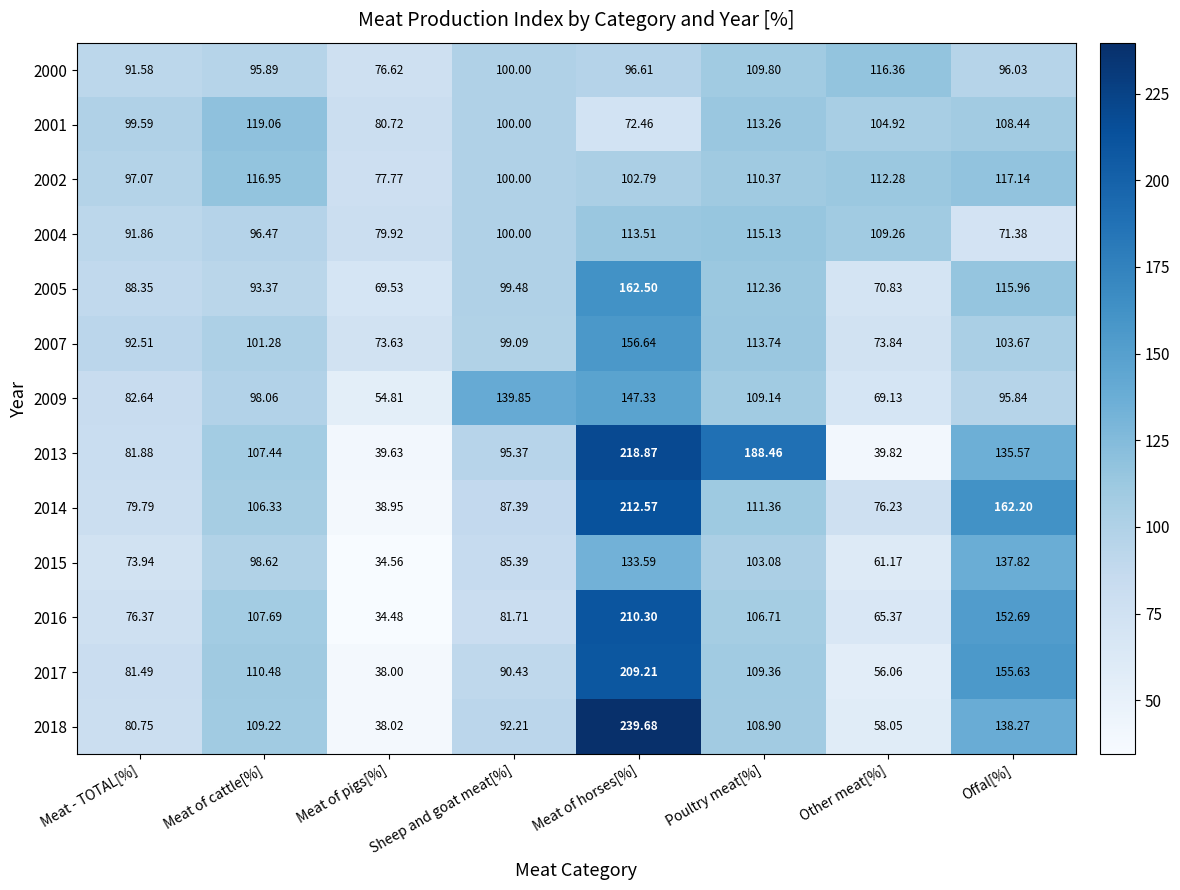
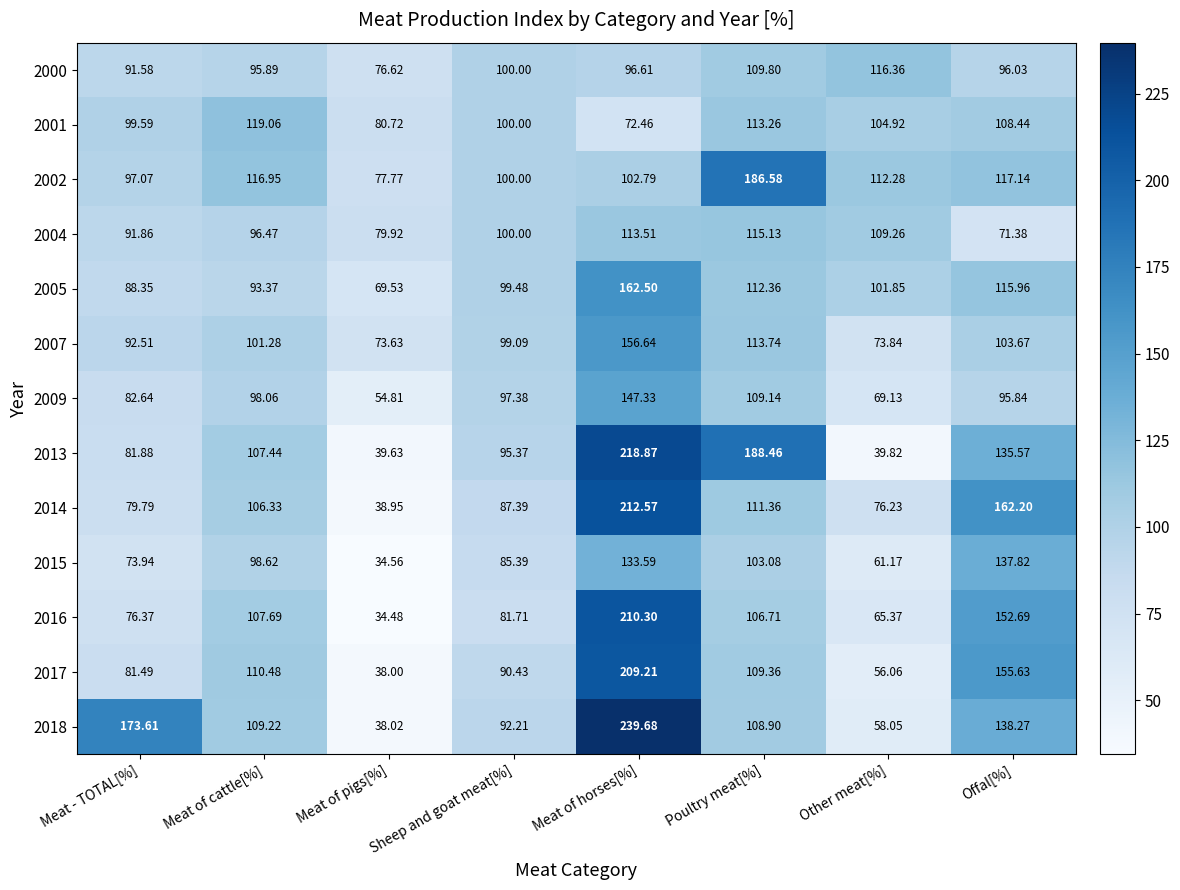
2002, Poultry meat[%]: 110.37 -> 186.58
2005, Other meat[%]: 70.83 -> 101.85
2009, Sheep and goat meat[%]: 139.85 -> 97.38
2018, Meat - TOTAL[%]: 80.75 -> 173.61
